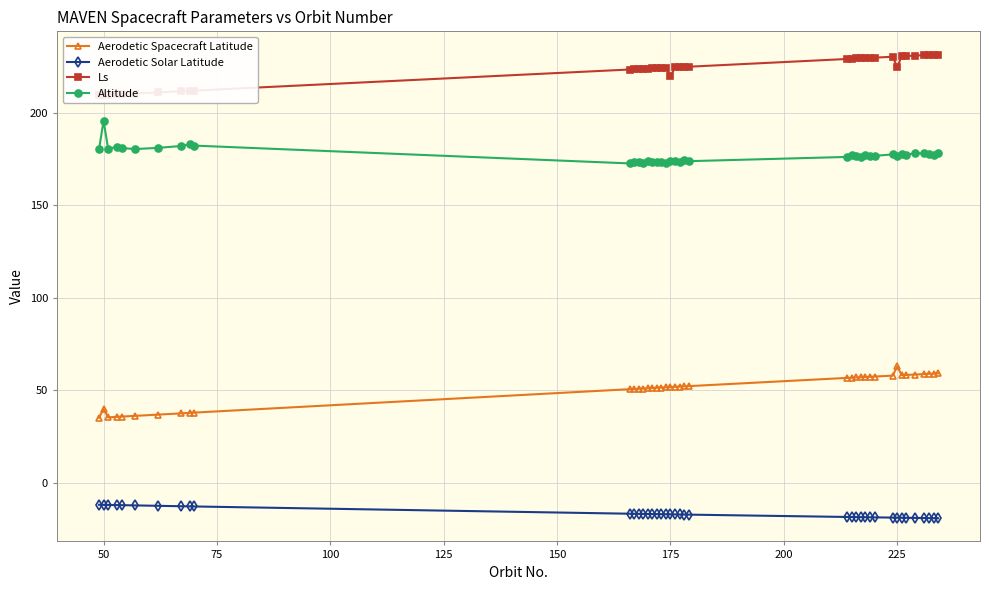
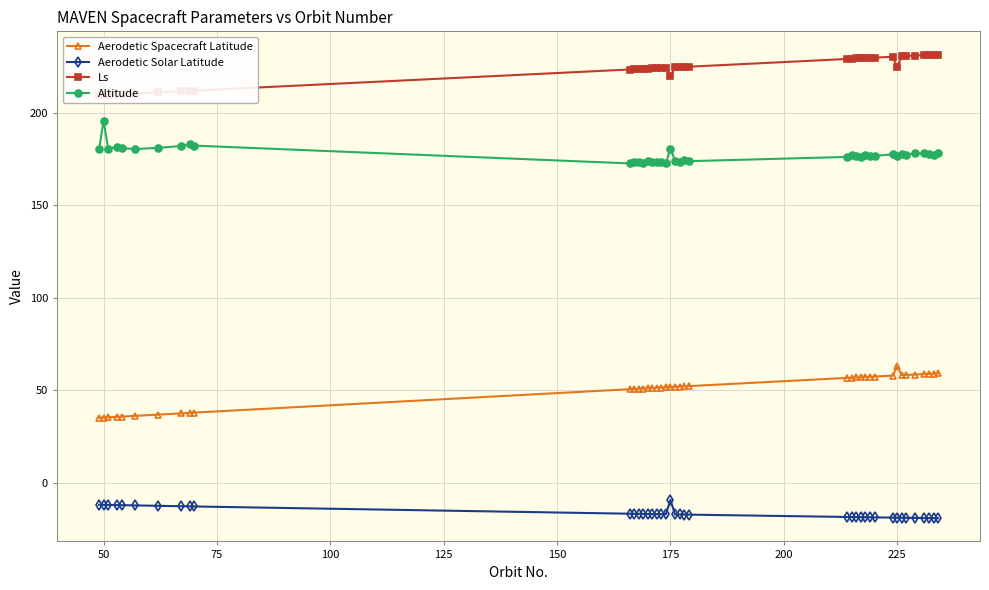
Aerodetic Spacecraft Latitude, 50: 40 -> 35
Aerodetic Solar Latitude, 175: -17 -> -9
Altitude, 175: 174 -> 181
